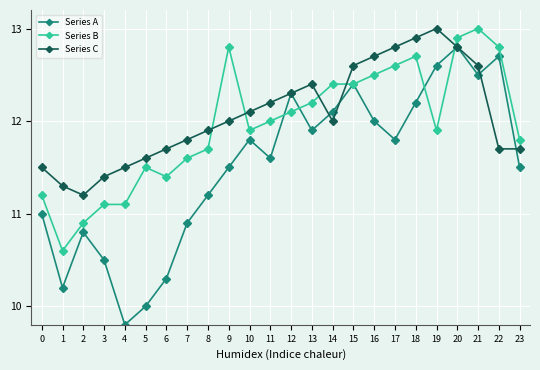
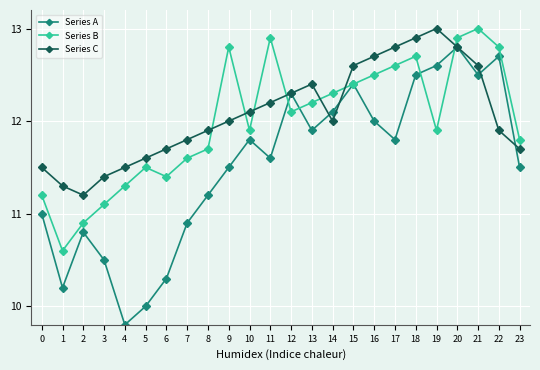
Series B, 4: 11.1 -> 11.3
Series B, 11: 12.0 -> 12.9
Series B, 14: 12.4 -> 12.3
Series A, 18: 12.2 -> 12.5
Series C, 22: 11.7 -> 11.9
